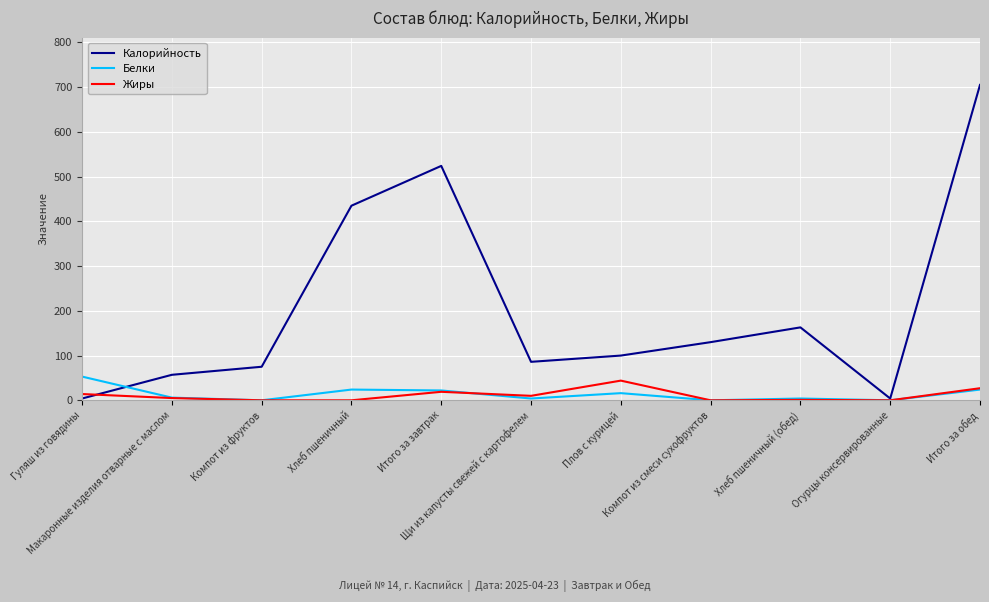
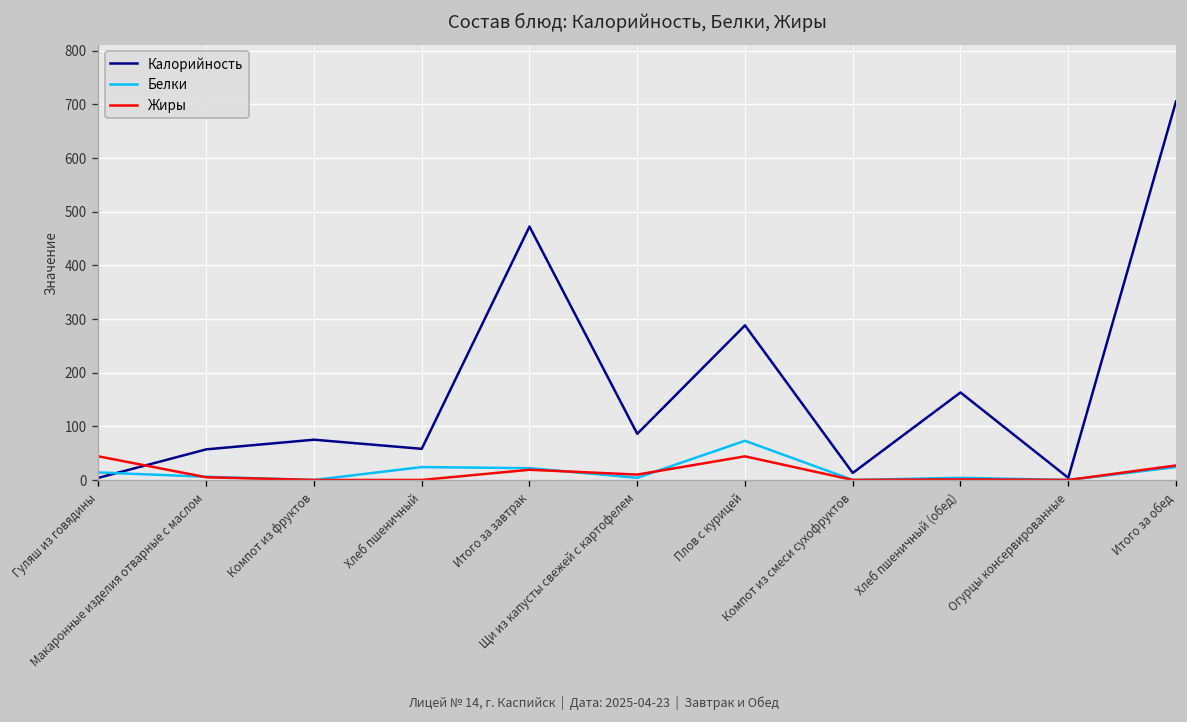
Белки, Гуляш из говядины: 50 -> 10
Жиры, Гуляш из говядины: 10 -> 40
Калорийность, Хлеб пшеничный: 440 -> 60
Калорийность, Итого за завтрак: 520 -> 470
Калорийность, Плов с курицей: 100 -> 290
Белки, Плов с курицей: 20 -> 70
Калорийность, Компот из смеси сухофруктов: 130 -> 10
